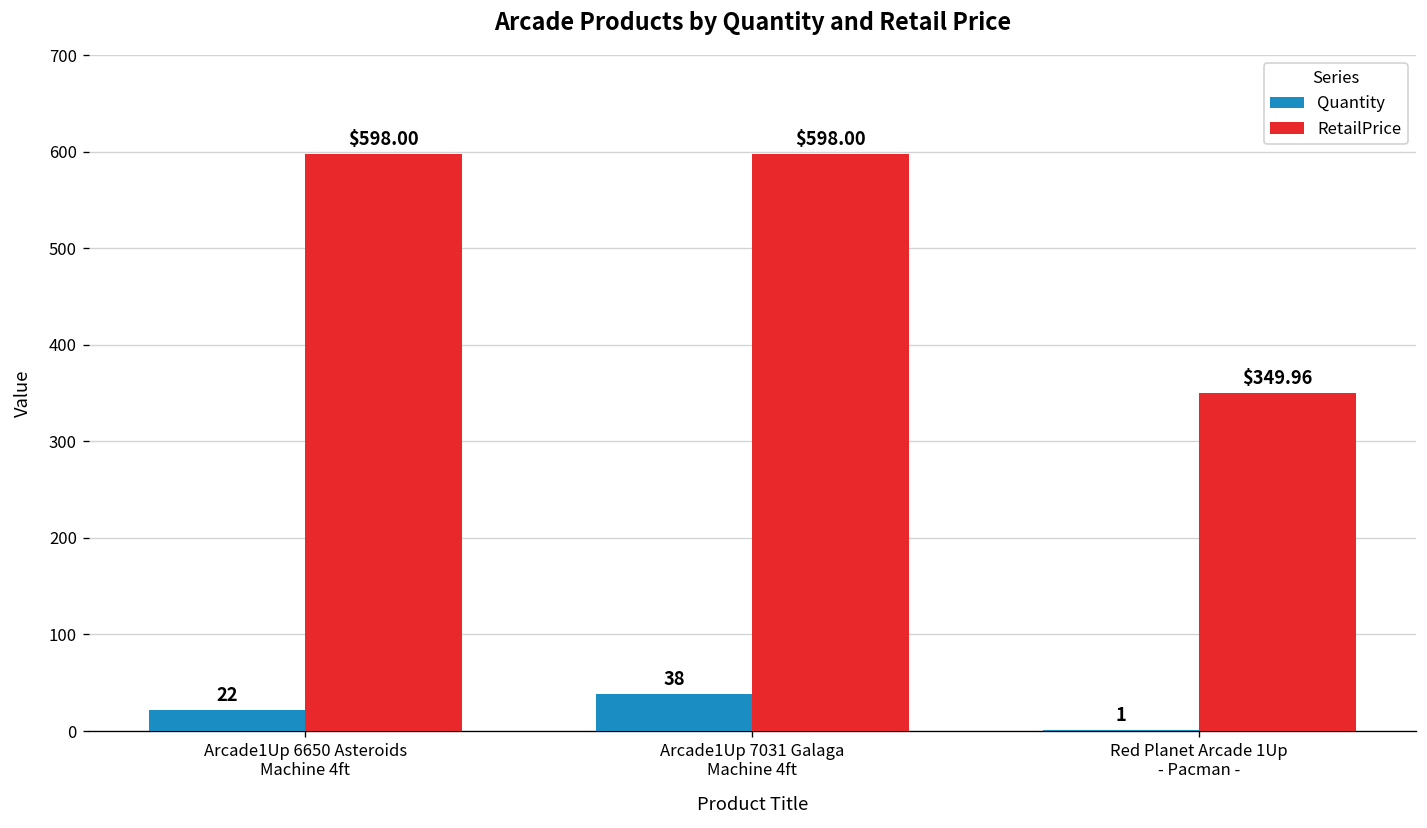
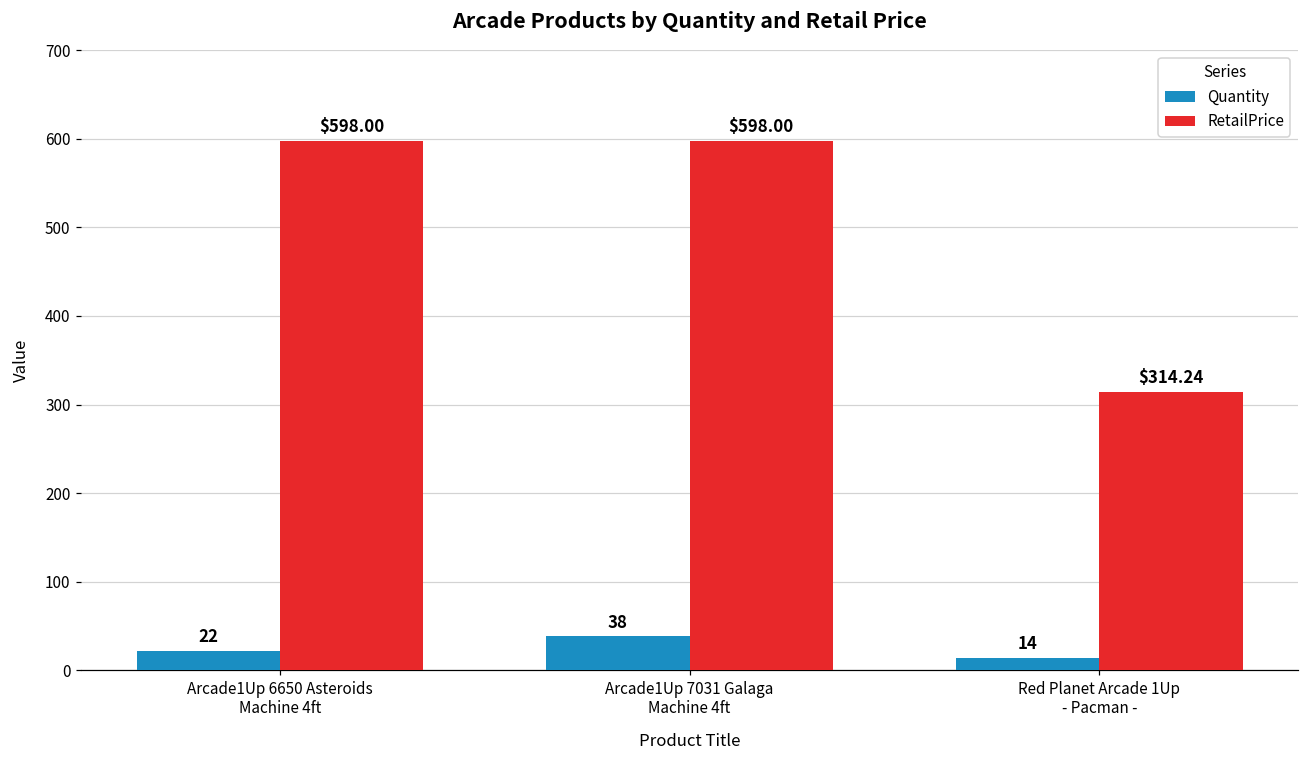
Quantity, Red Planet Arcade 1Up - Pacman -: 1 -> 14
RetailPrice, Red Planet Arcade 1Up - Pacman -: $349.96 -> $314.24
